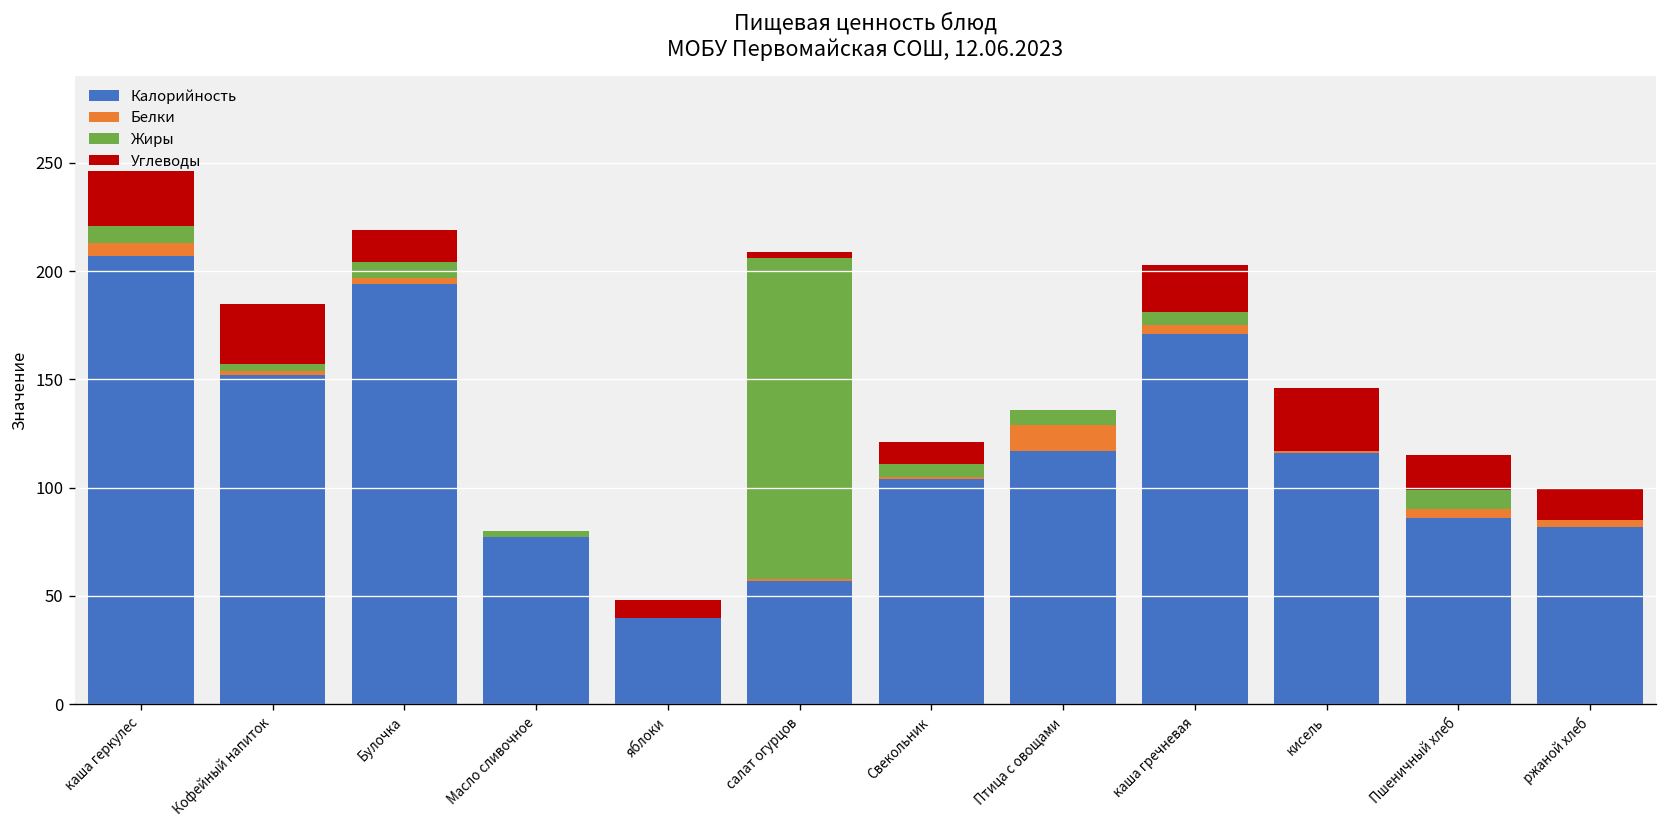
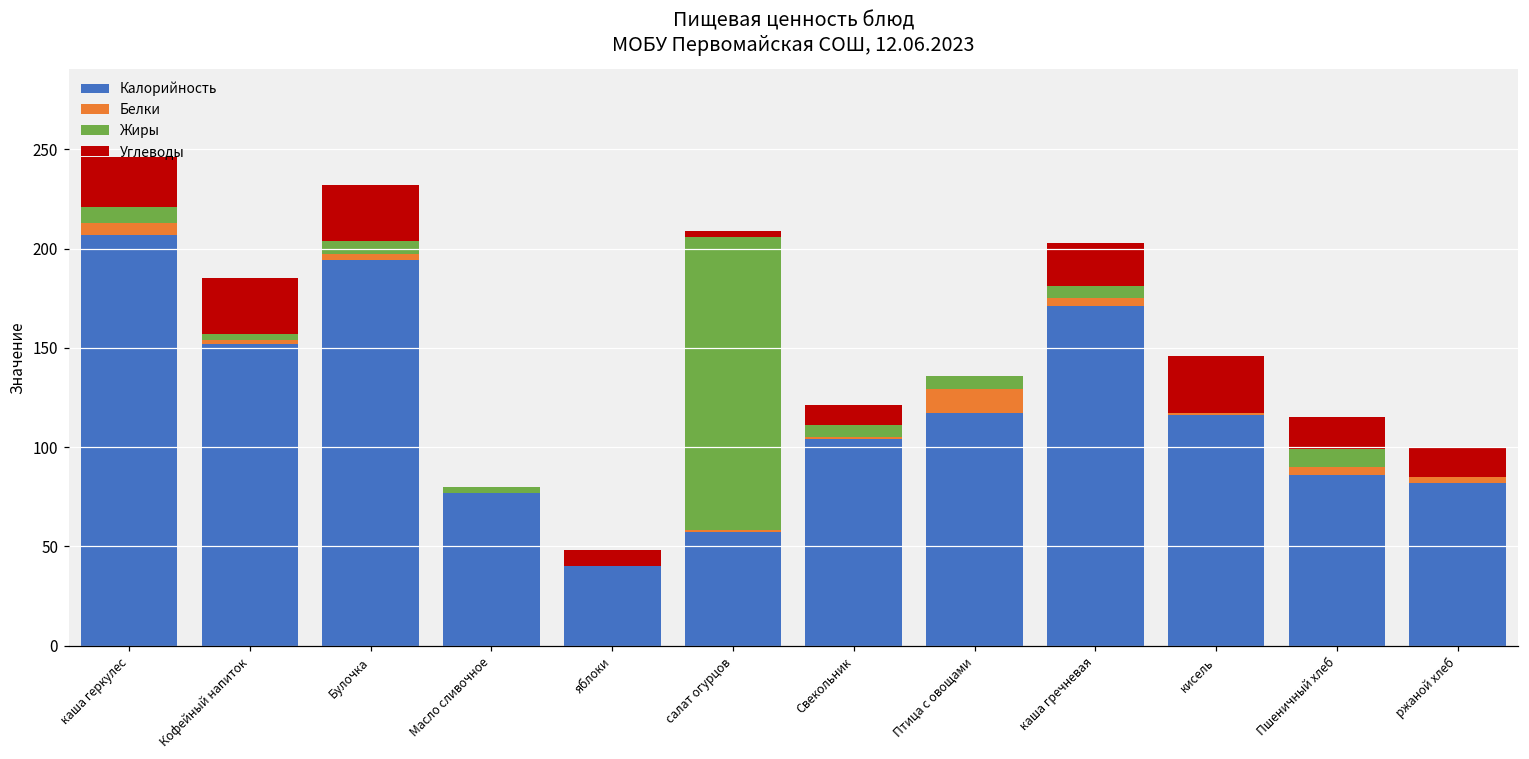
Углеводы, Булочка: 15 -> 28
